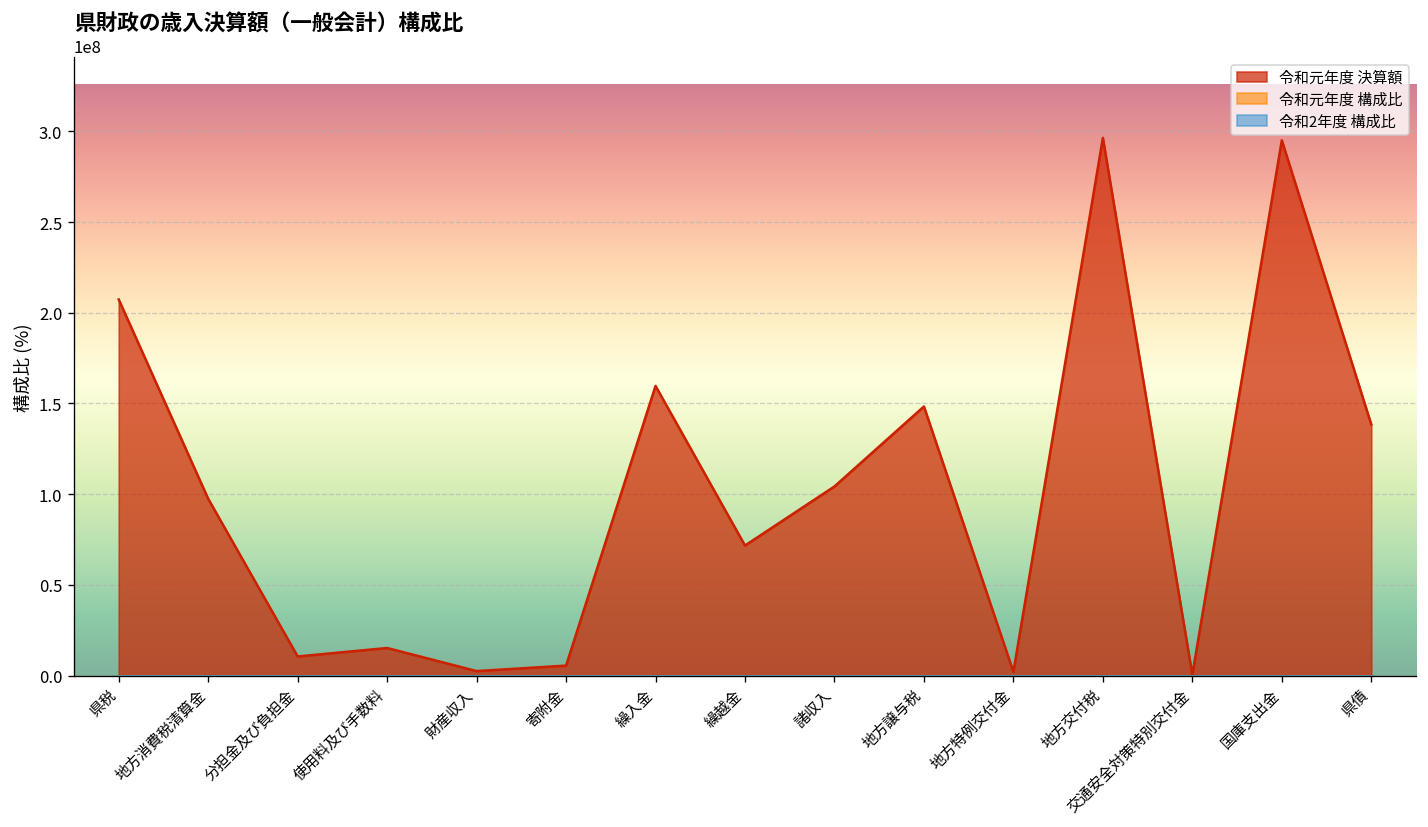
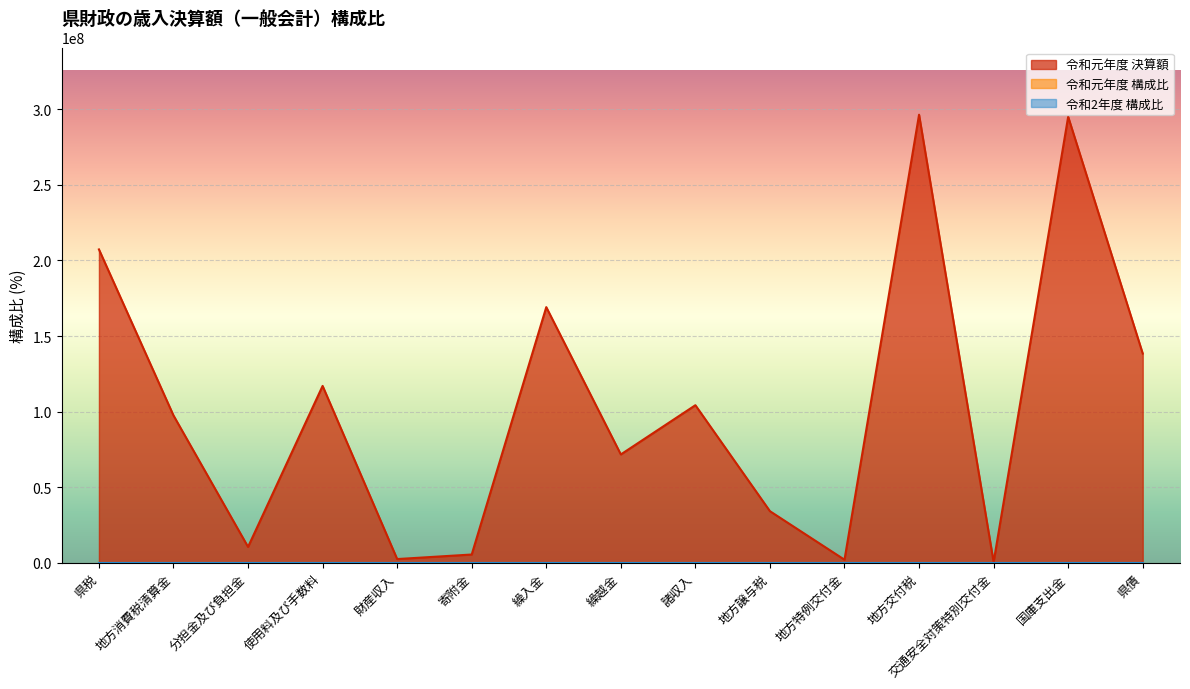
令和元年度 決算額, 使用料及び手数料: 15000000 -> 117000000
令和元年度 決算額, 繰入金: 160000000 -> 169000000
令和元年度 決算額, 地方譲与税: 148000000 -> 34000000
